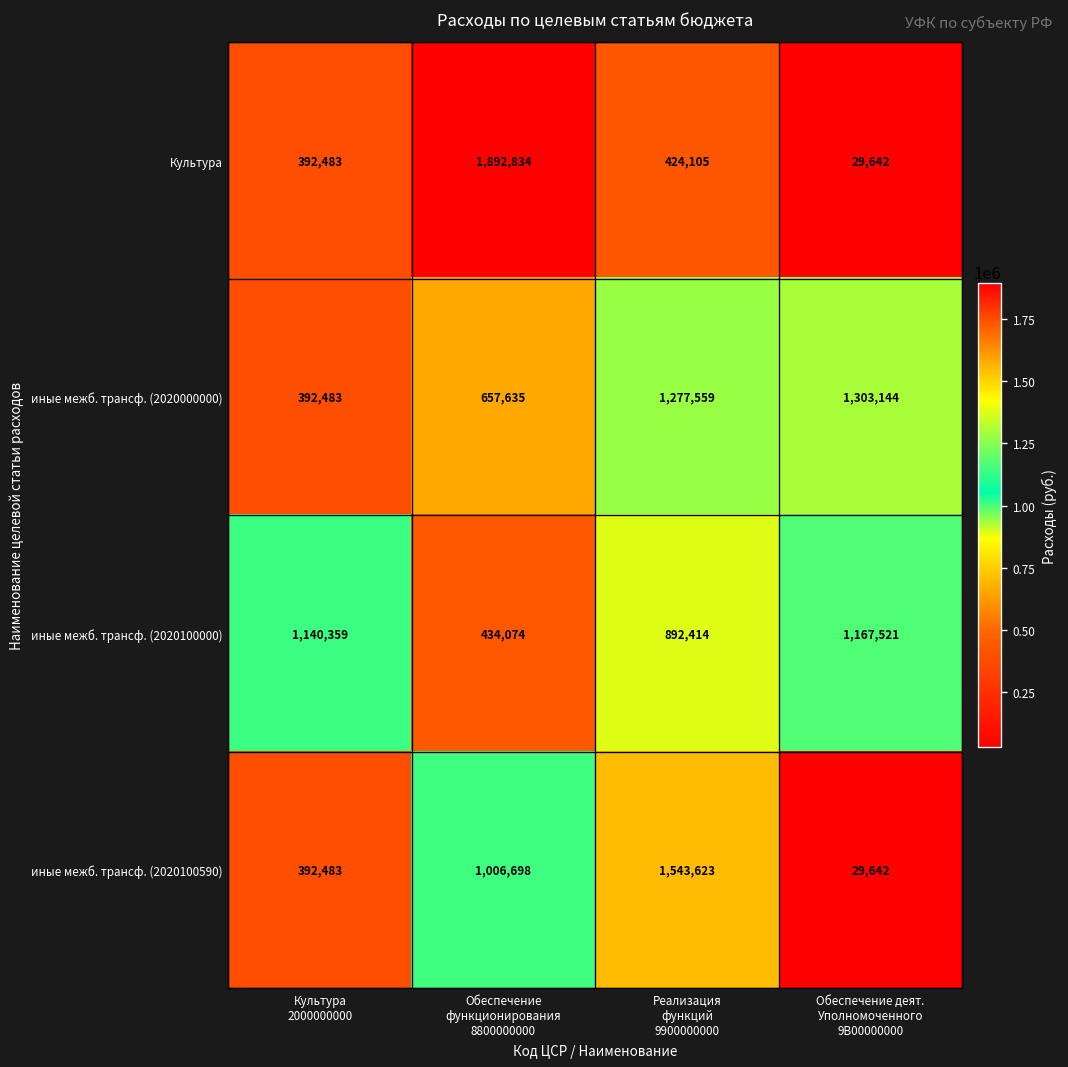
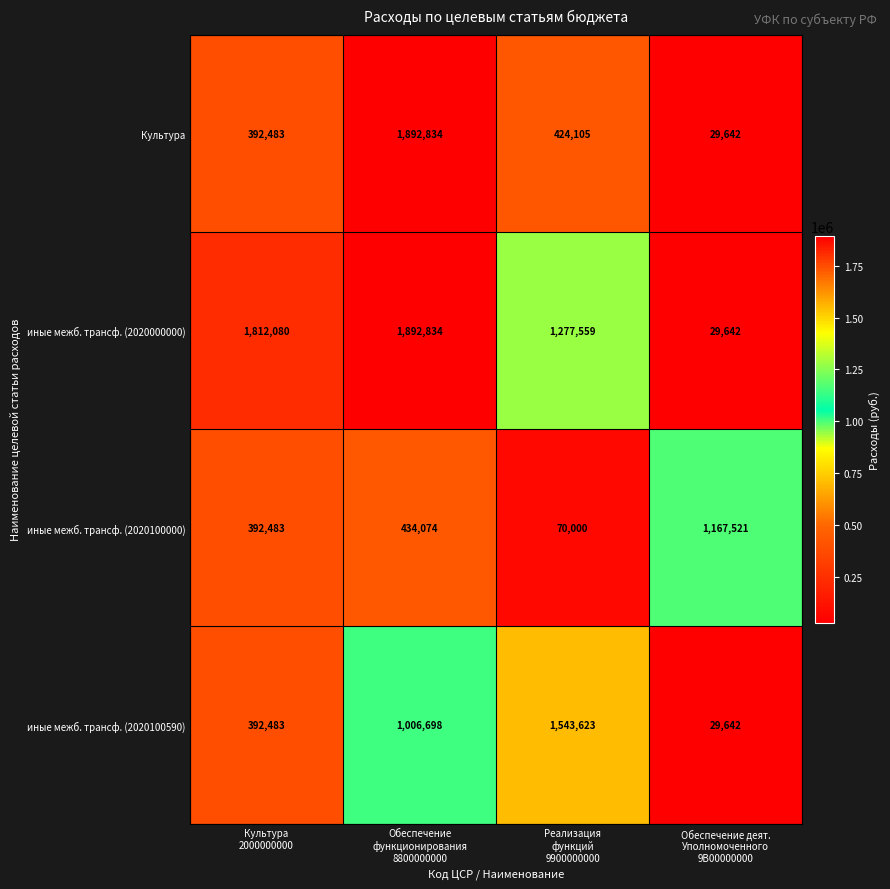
иные межб. трансф. (2020000000), Культура 2000000000: 392,483 -> 1,812,080
иные межб. трансф. (2020000000), Обеспечение функционирования 8800000000: 657,635 -> 1,892,834
иные межб. трансф. (2020000000), Обеспечение деят. Уполномоченного 9В00000000: 1,303,144 -> 29,642
иные межб. трансф. (2020100000), Культура 2000000000: 1,140,359 -> 392,483
иные межб. трансф. (2020100000), Реализация функций 9900000000: 892,414 -> 70,000
